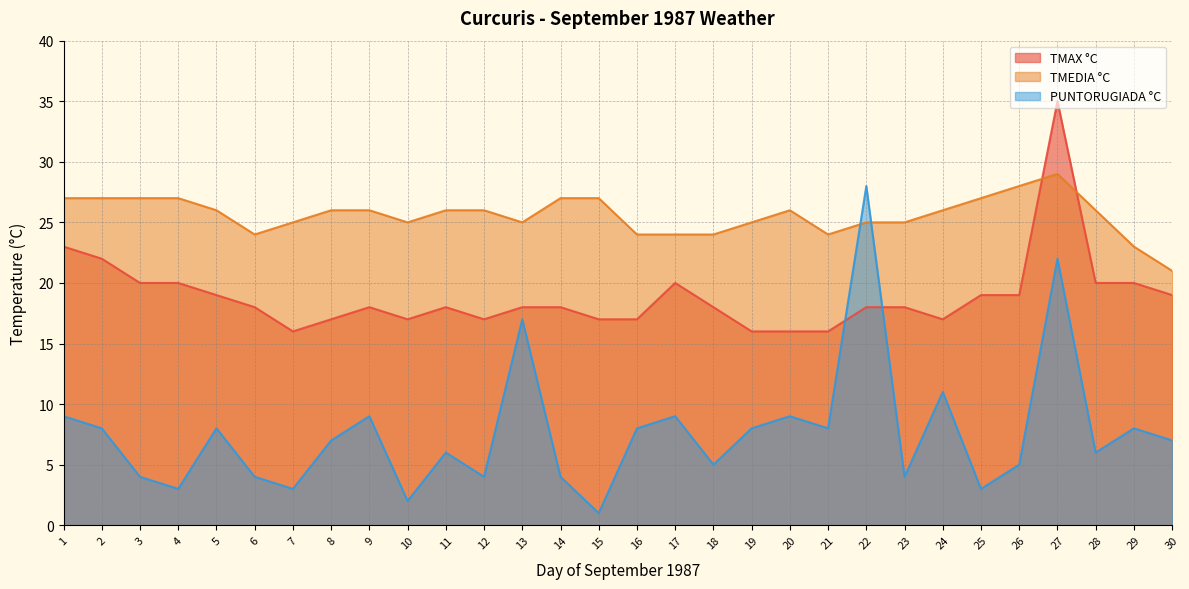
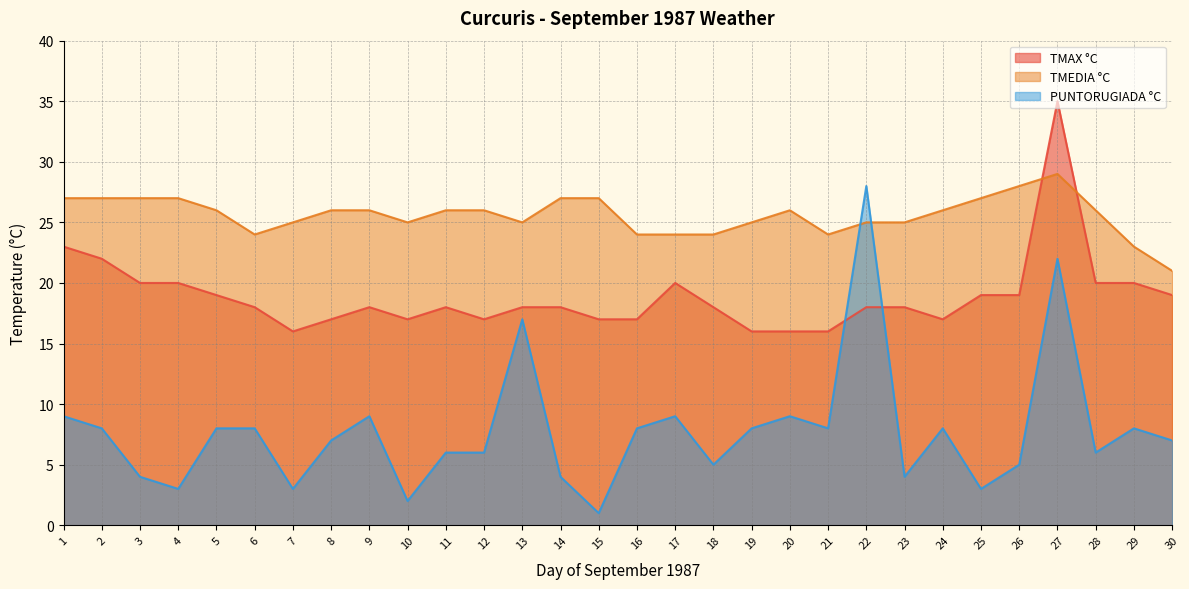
PUNTORUGIADA °C, 6: 4 -> 8
PUNTORUGIADA °C, 12: 4 -> 6
PUNTORUGIADA °C, 24: 11 -> 8
